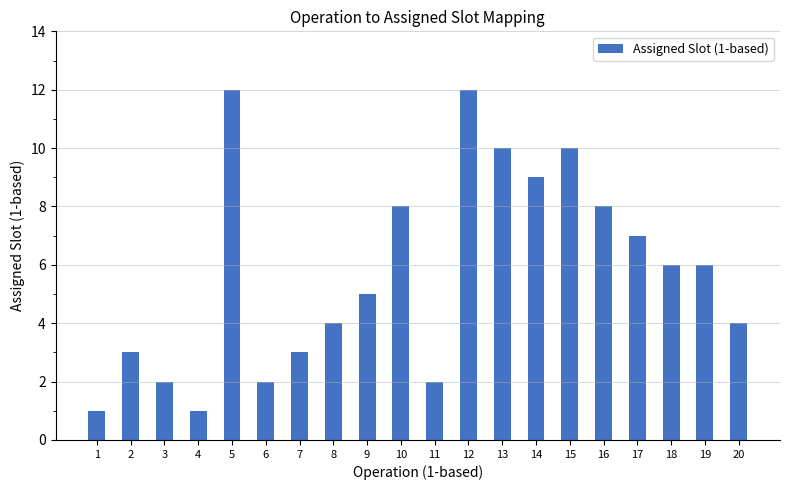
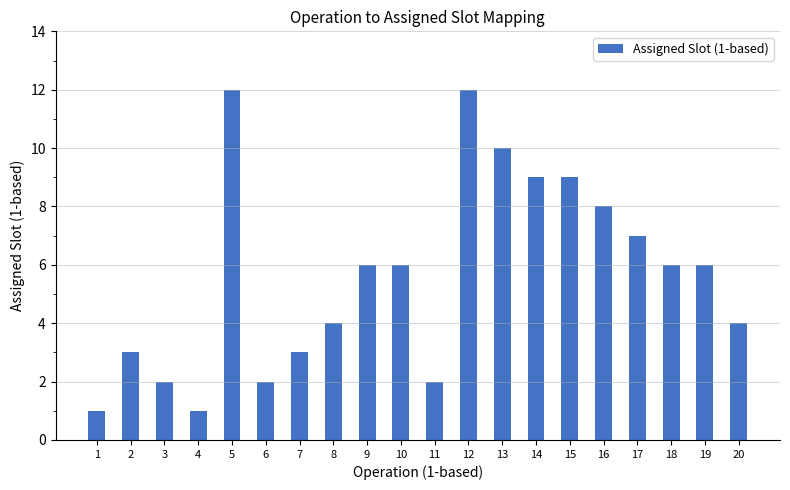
9: 5 -> 6
10: 8 -> 6
15: 10 -> 9
